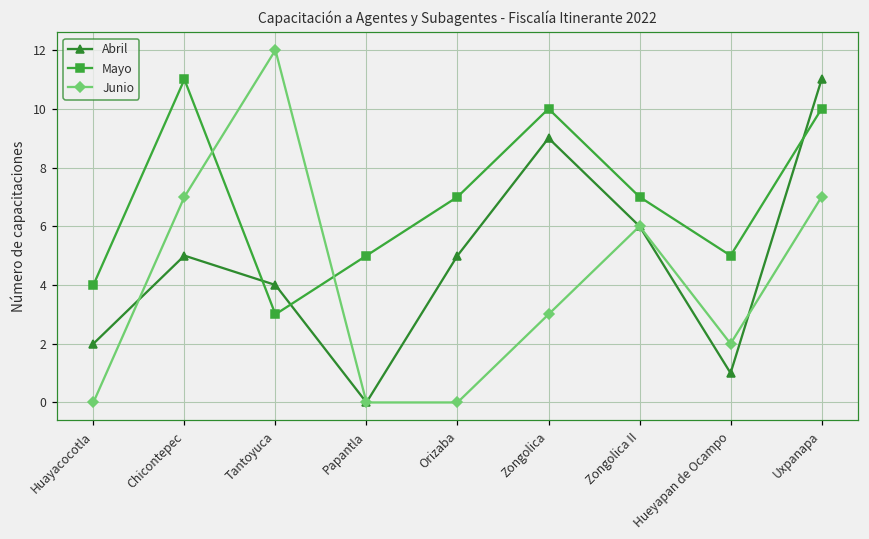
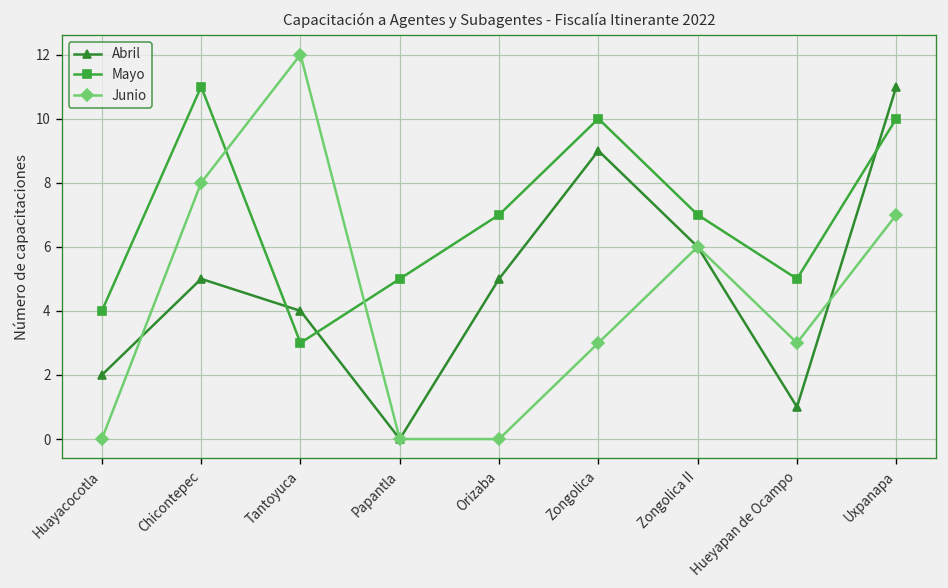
Junio, Chicontepec: 7 -> 8
Junio, Hueyapan de Ocampo: 2 -> 3
